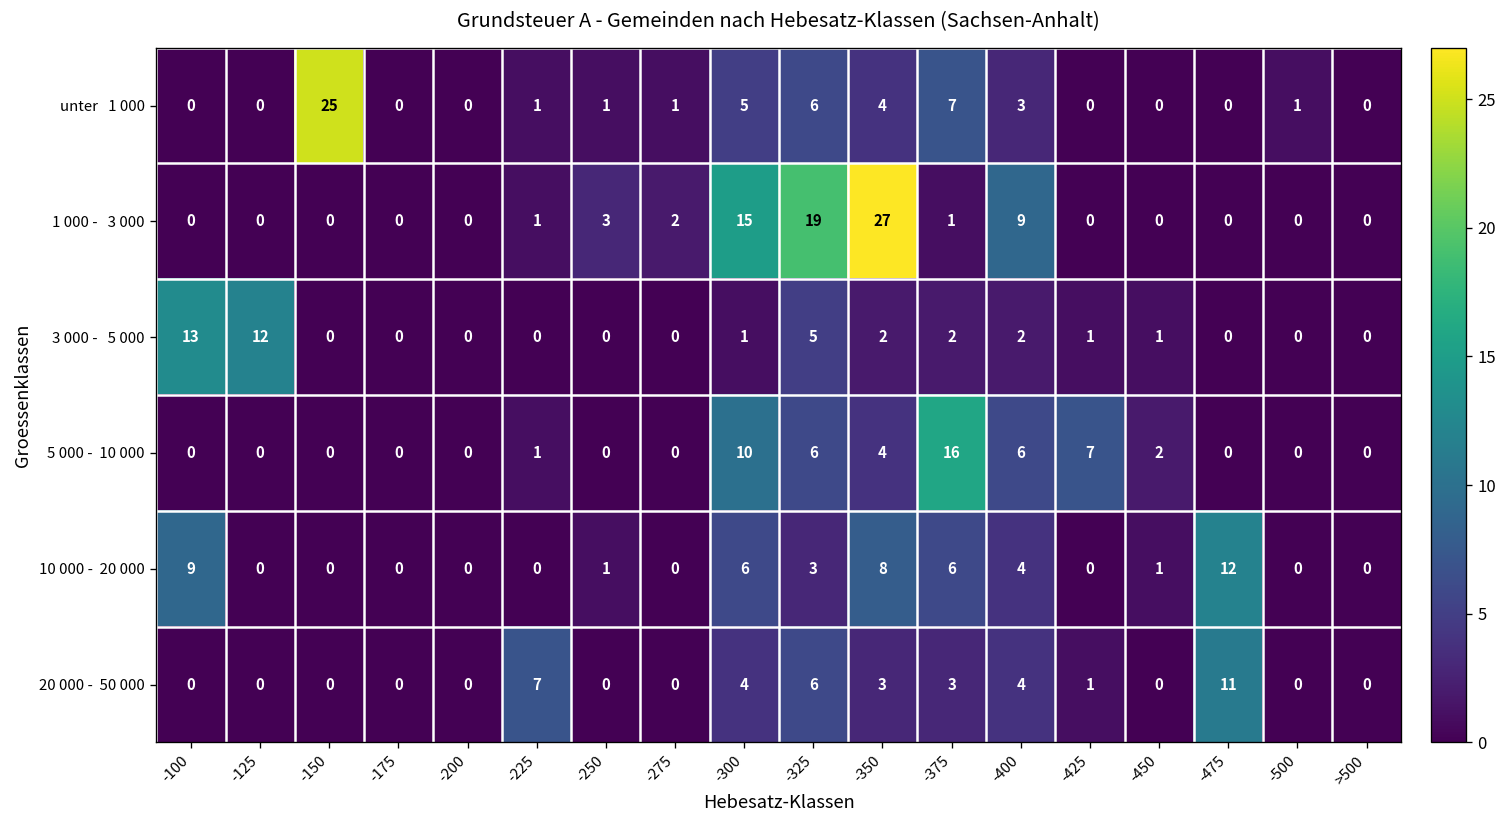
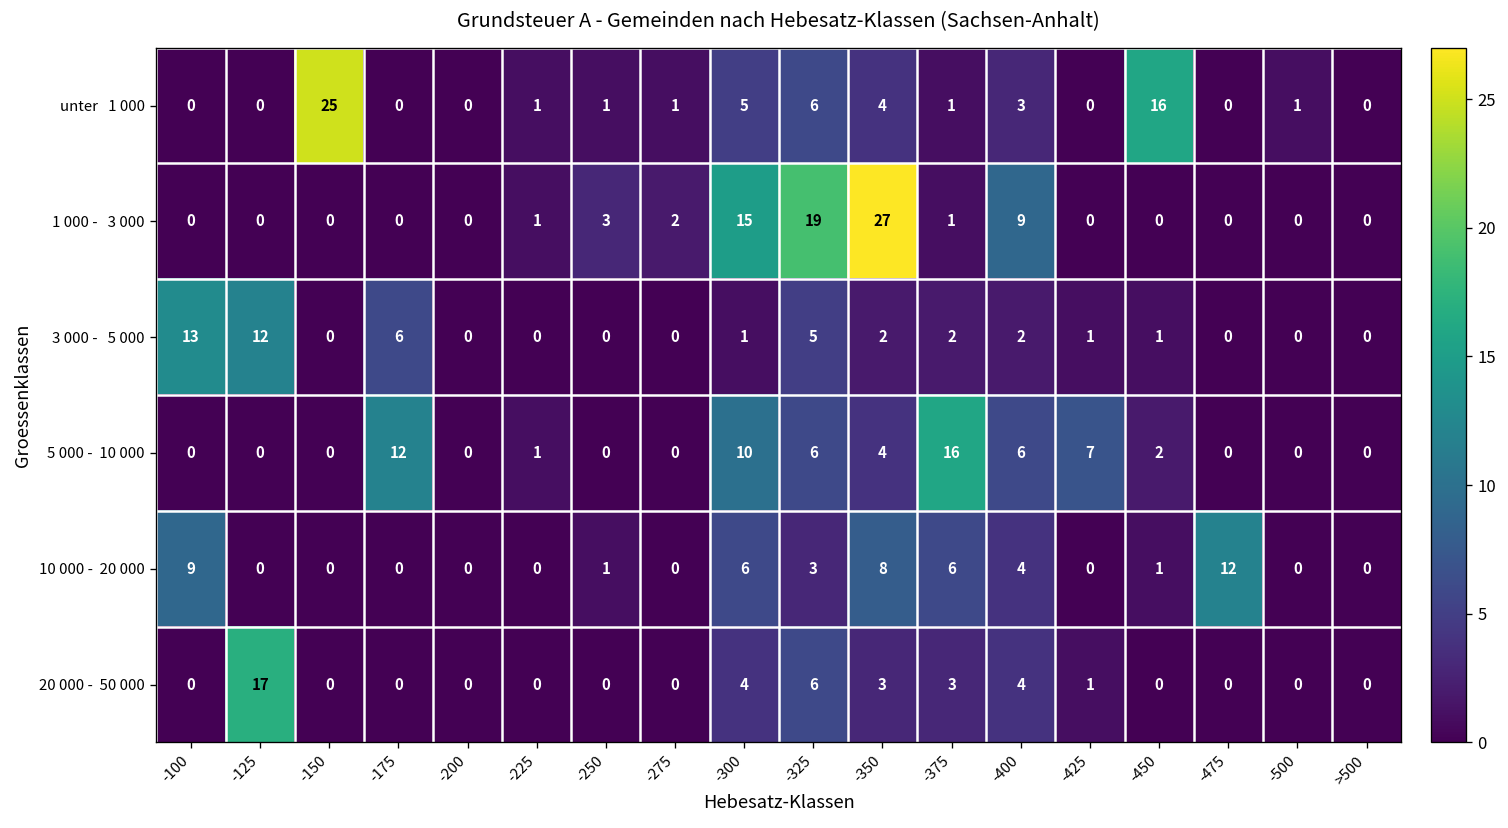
unter 1 000, -375: 7 -> 1
unter 1 000, -450: 0 -> 16
3 000 - 5 000, -175: 0 -> 6
5 000 - 10 000, -175: 0 -> 12
20 000 - 50 000, -125: 0 -> 17
20 000 - 50 000, -225: 7 -> 0
20 000 - 50 000, -475: 11 -> 0
